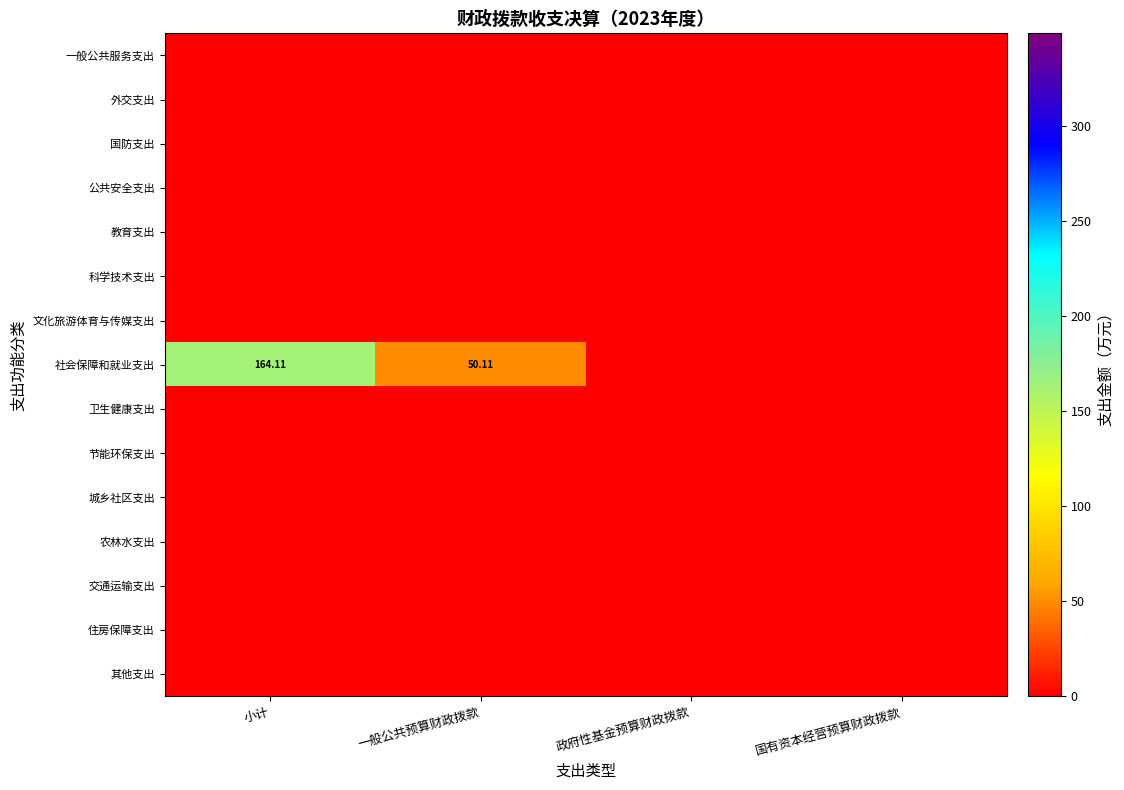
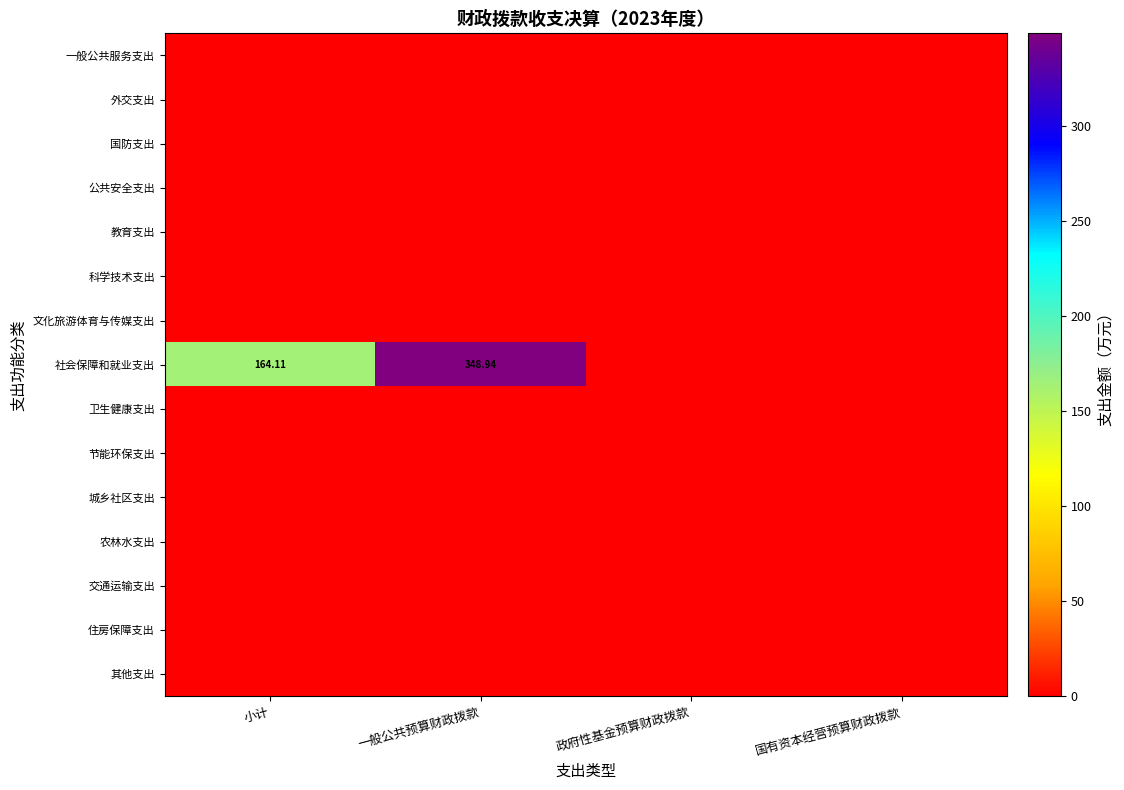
社会保障和就业支出, 一般公共预算财政拨款: 50.11 -> 348.94
